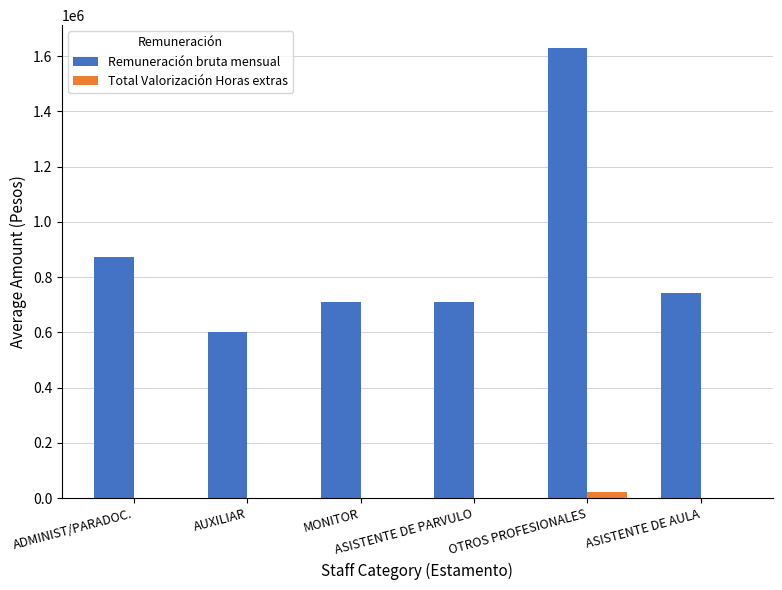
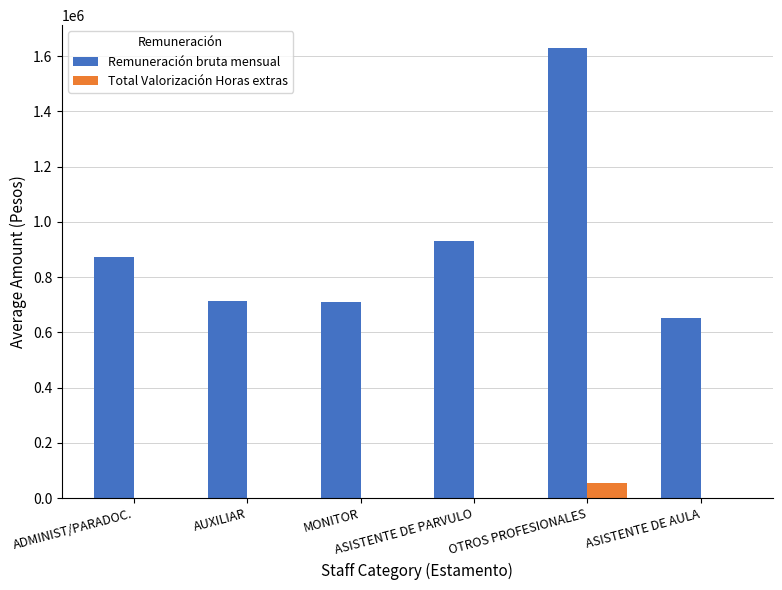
Remuneración bruta mensual, AUXILIAR: 600000 -> 720000
Remuneración bruta mensual, ASISTENTE DE PARVULO: 710000 -> 930000
Total Valorización Horas extras, OTROS PROFESIONALES: 20000 -> 50000
Remuneración bruta mensual, ASISTENTE DE AULA: 740000 -> 650000
